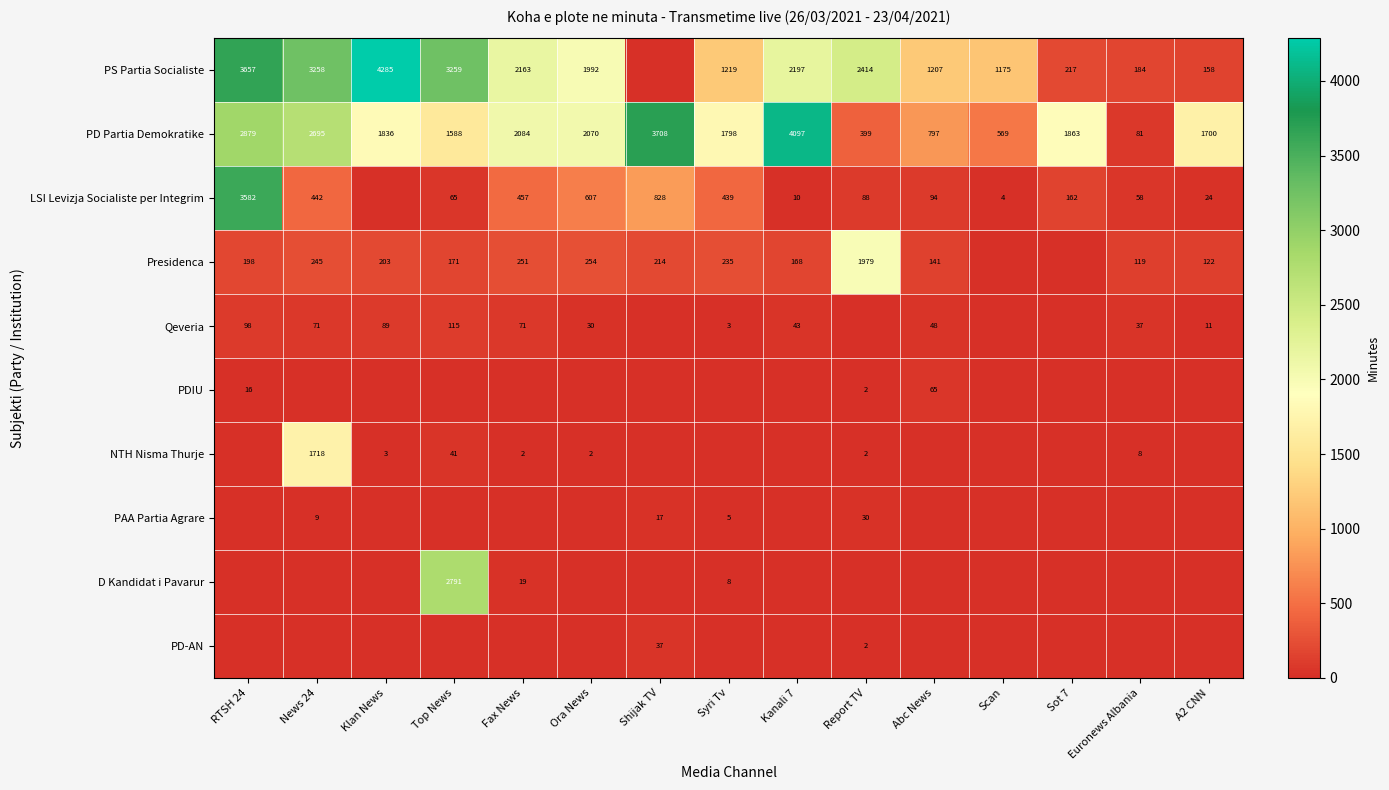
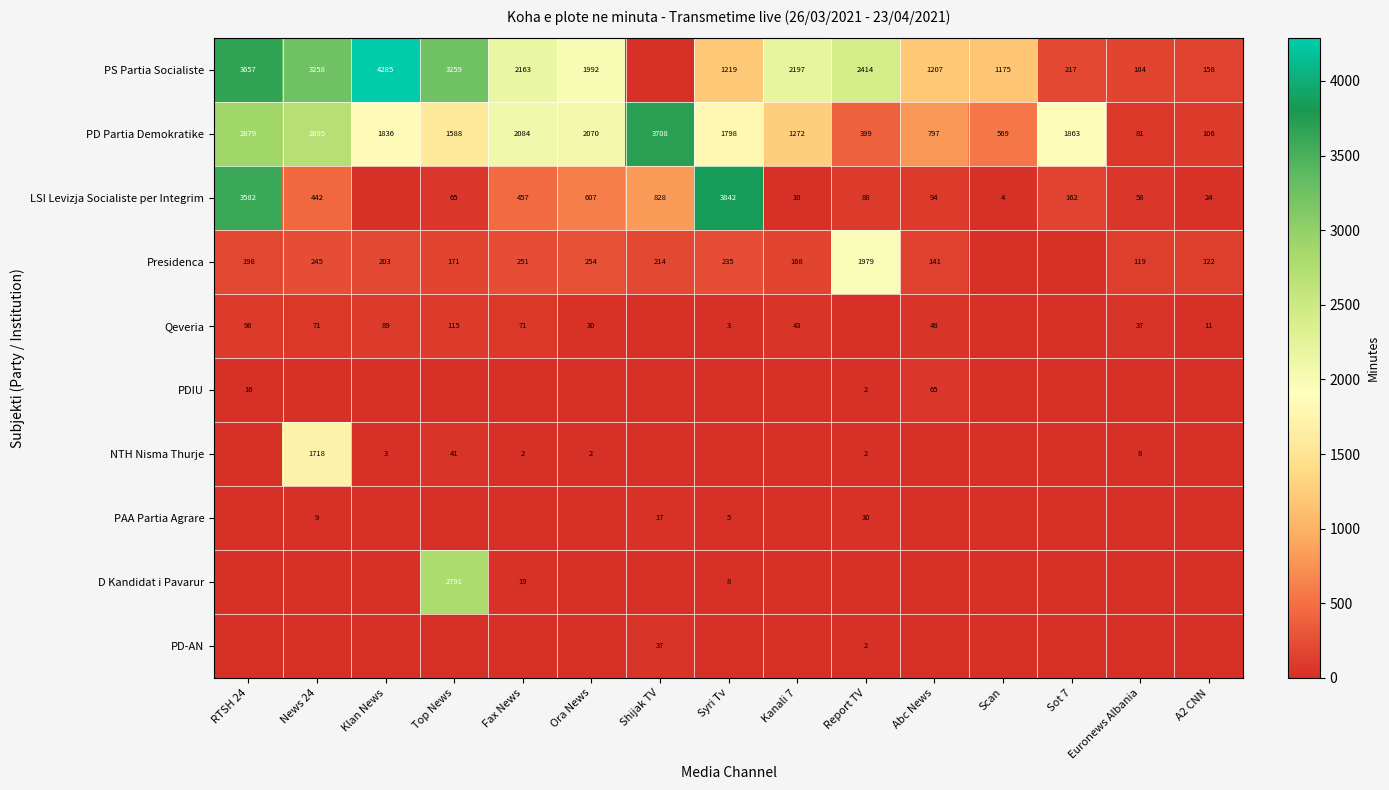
PD Partia Demokratike, Kanali 7: 4097 -> 1272
PD Partia Demokratike, A2 CNN: 1700 -> 106
LSI Levizja Socialiste per Integrim, Syri Tv: 439 -> 3842
